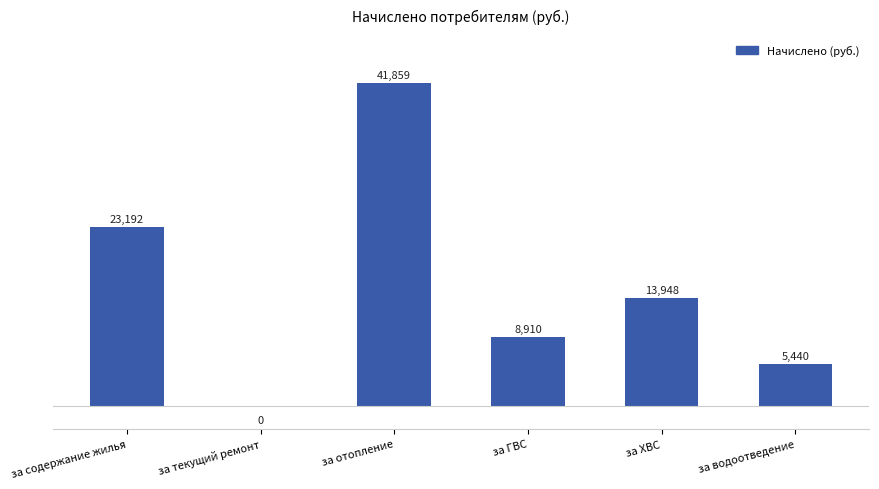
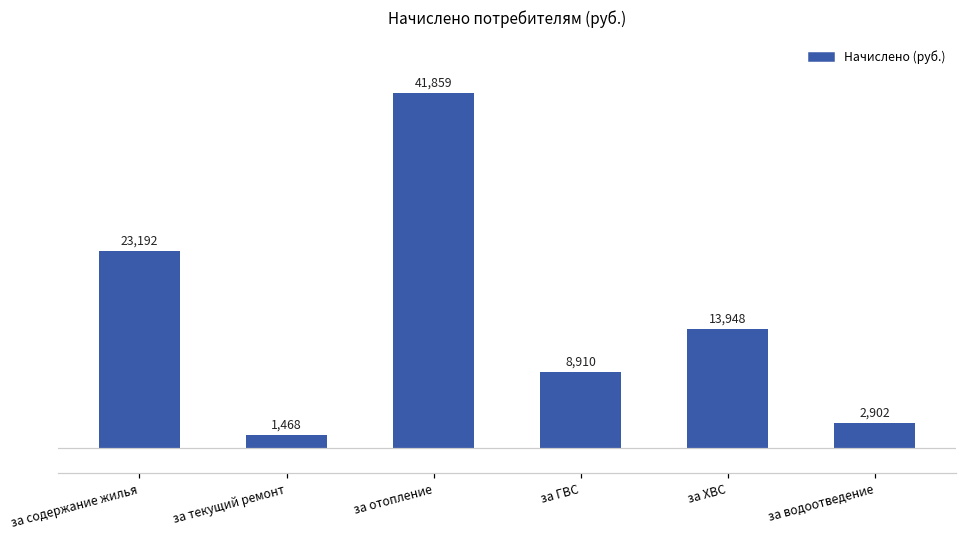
за текущий ремонт: 0 -> 1,468
за водоотведение: 5,440 -> 2,902
